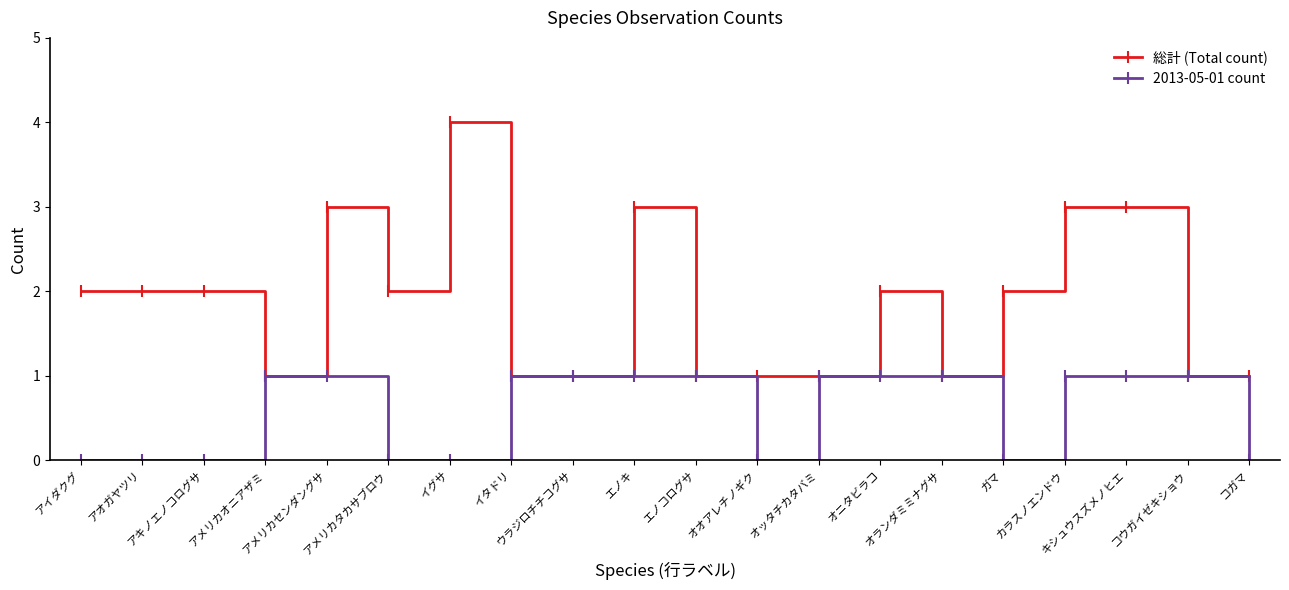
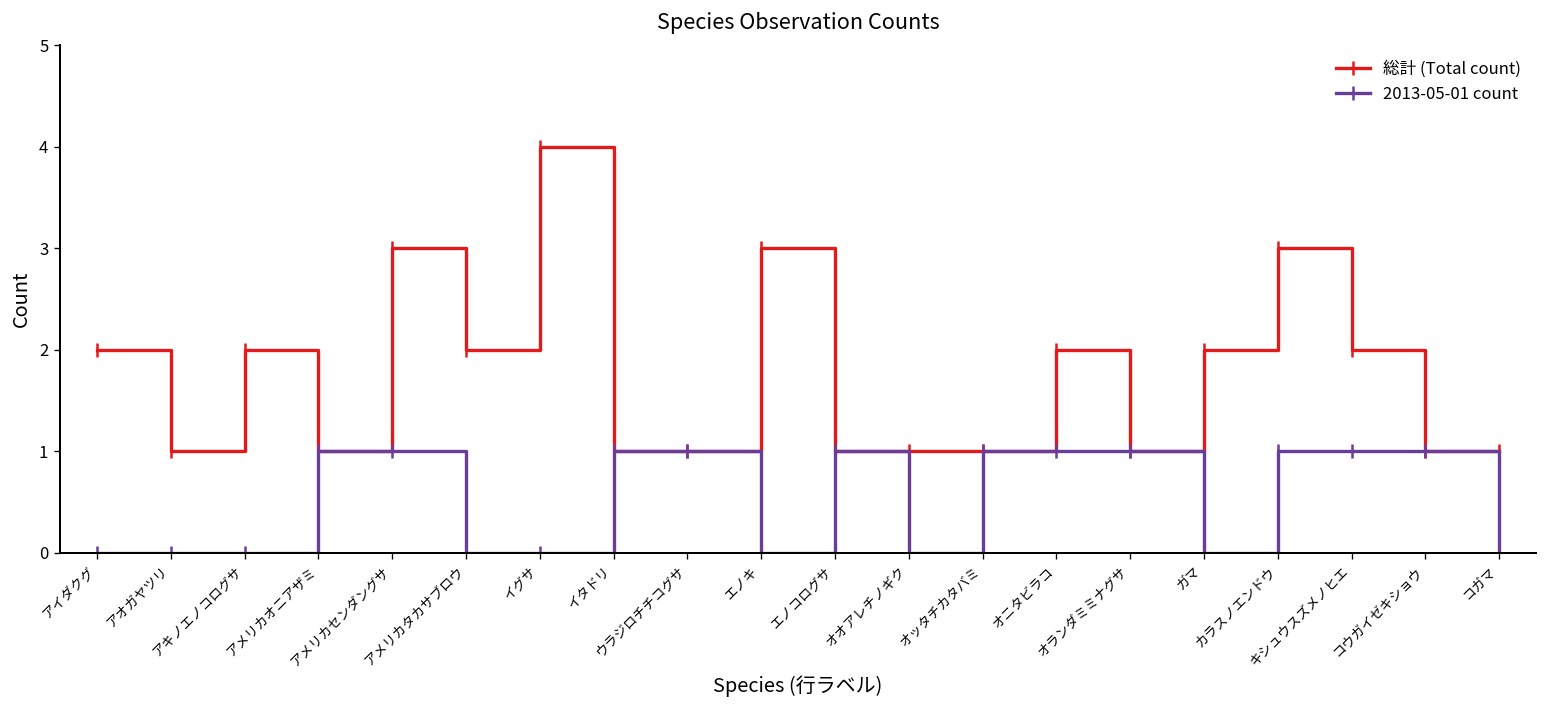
総計 (Total count), アオガヤツリ: 2 -> 1
2013-05-01 count, エノキ: 1 -> 0
総計 (Total count), キシュウスズメノヒエ: 3 -> 2
